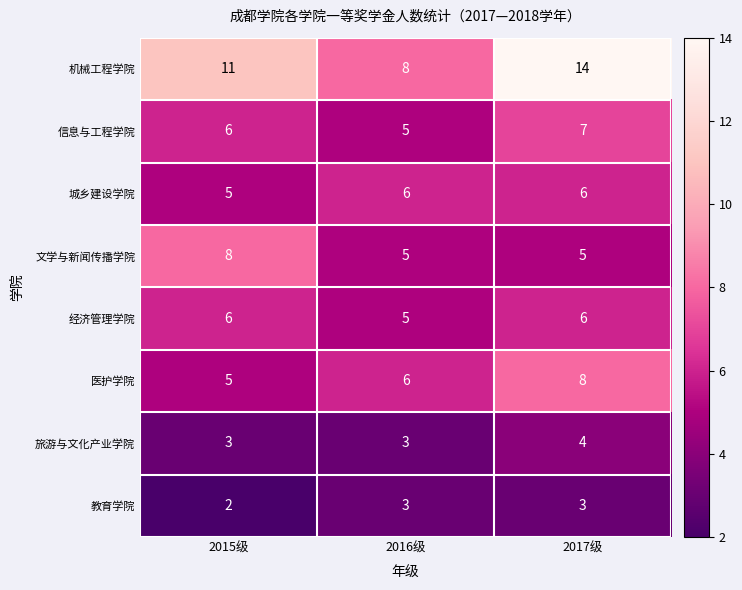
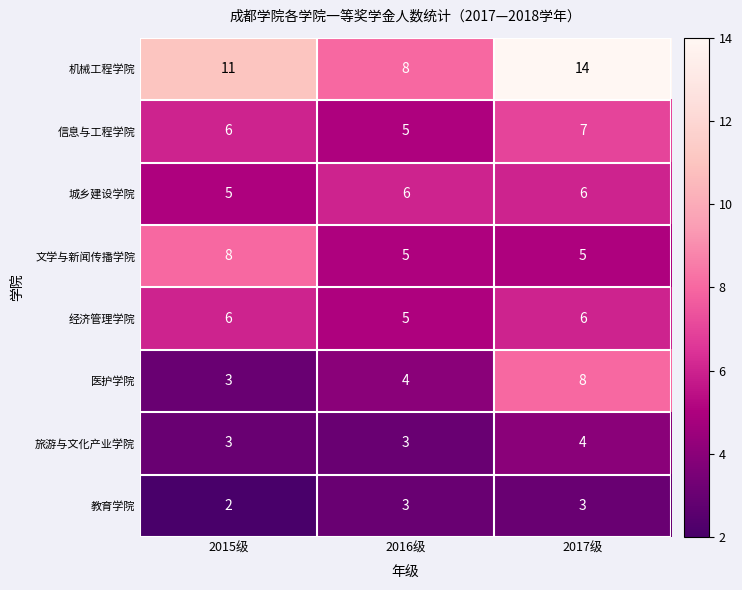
医护学院, 2015级: 5 -> 3
医护学院, 2016级: 6 -> 4
